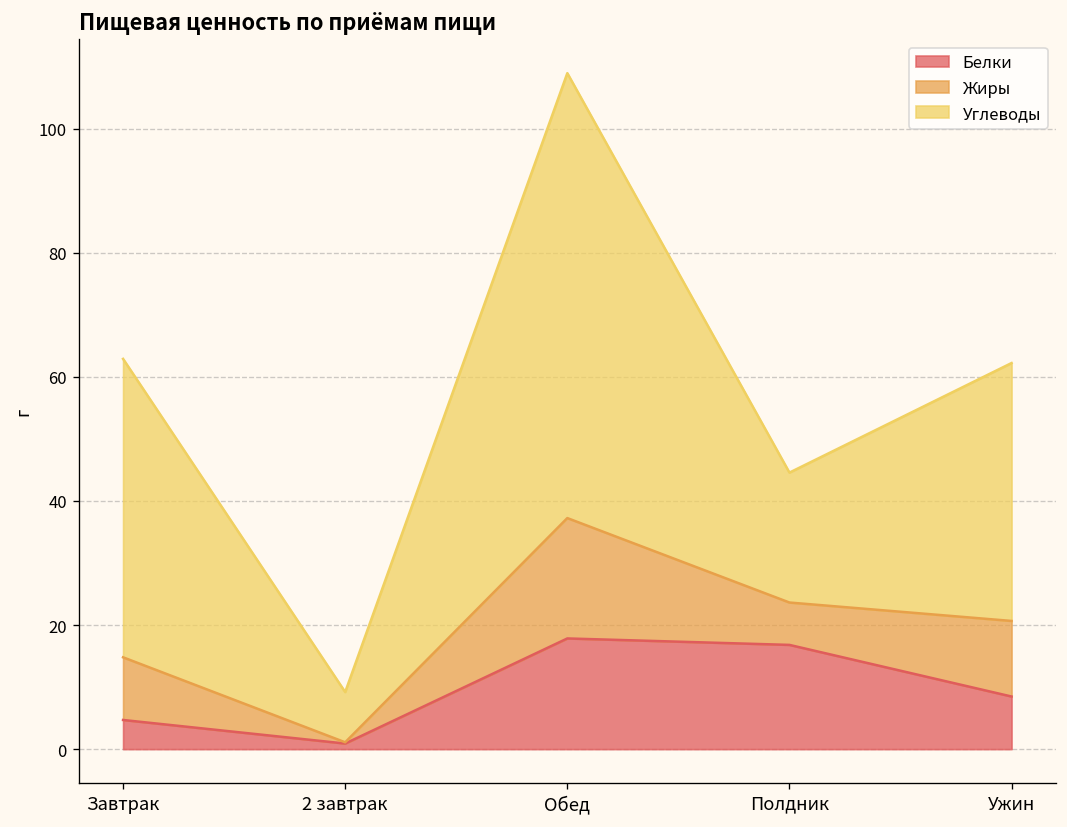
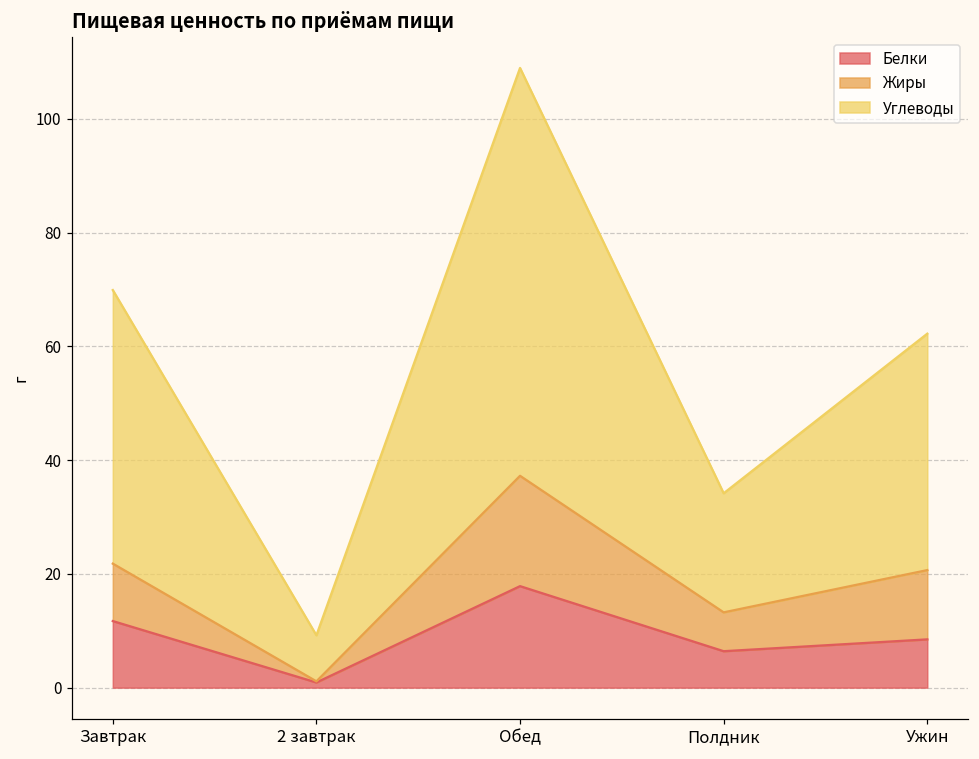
Белки, Завтрак: 5 -> 12
Белки, Полдник: 17 -> 6
